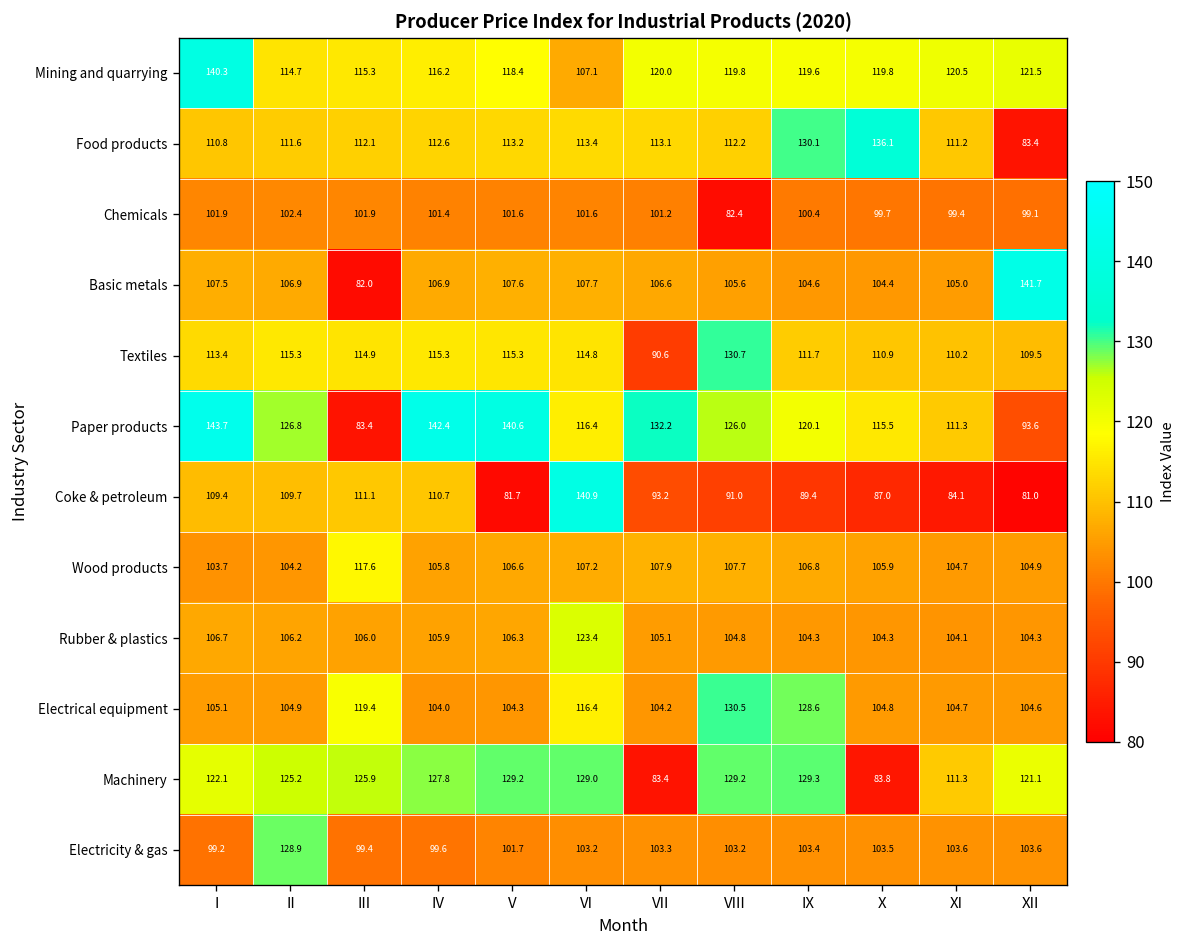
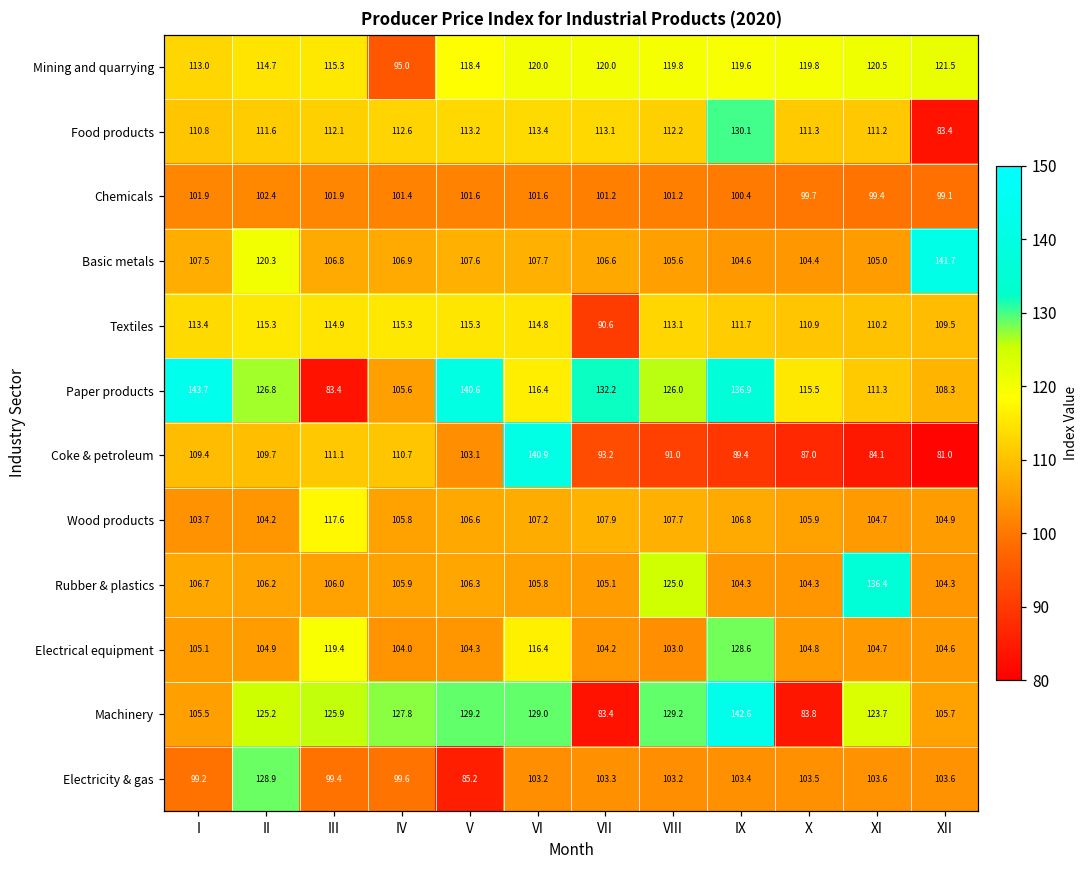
Mining and quarrying, I: 140.3 -> 113.0
Mining and quarrying, IV: 116.2 -> 95.0
Mining and quarrying, VI: 107.1 -> 120.0
Food products, X: 136.1 -> 111.3
Chemicals, VIII: 82.4 -> 101.2
Basic metals, II: 106.9 -> 120.3
Basic metals, III: 82.0 -> 106.8
Textiles, VIII: 130.7 -> 113.1
Paper products, IV: 142.4 -> 105.6
Paper products, IX: 120.1 -> 136.9
Paper products, XII: 93.6 -> 108.3
Coke & petroleum, V: 81.7 -> 103.1
Rubber & plastics, VI: 123.4 -> 105.8
Rubber & plastics, VIII: 104.8 -> 125.0
Rubber & plastics, XI: 104.1 -> 136.4
Electrical equipment, VIII: 130.5 -> 103.0
Machinery, I: 122.1 -> 105.5
Machinery, IX: 129.3 -> 142.6
Machinery, XI: 111.3 -> 123.7
Machinery, XII: 121.1 -> 105.7
Electricity & gas, V: 101.7 -> 85.2
